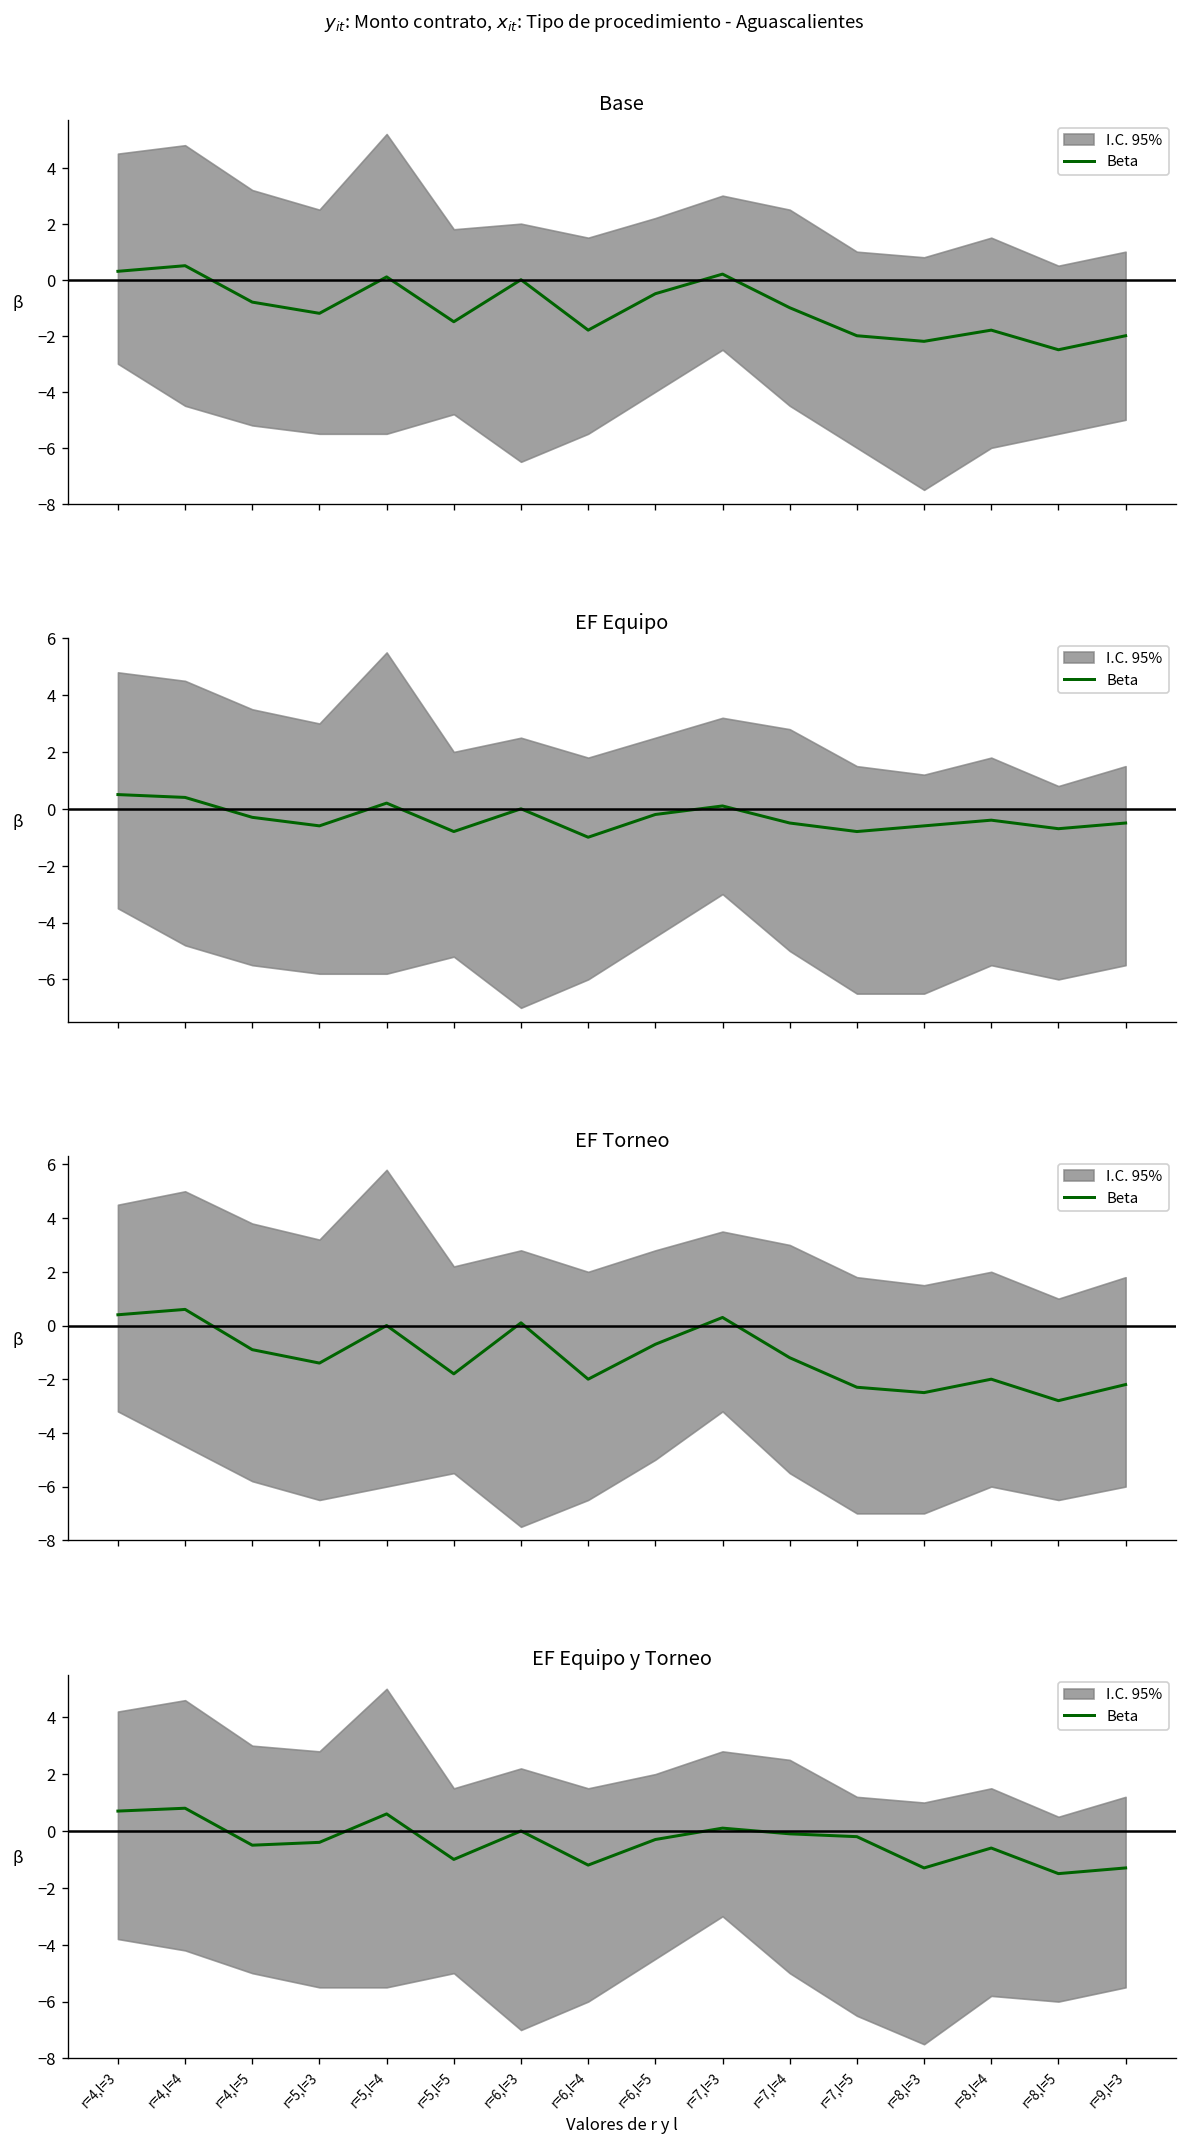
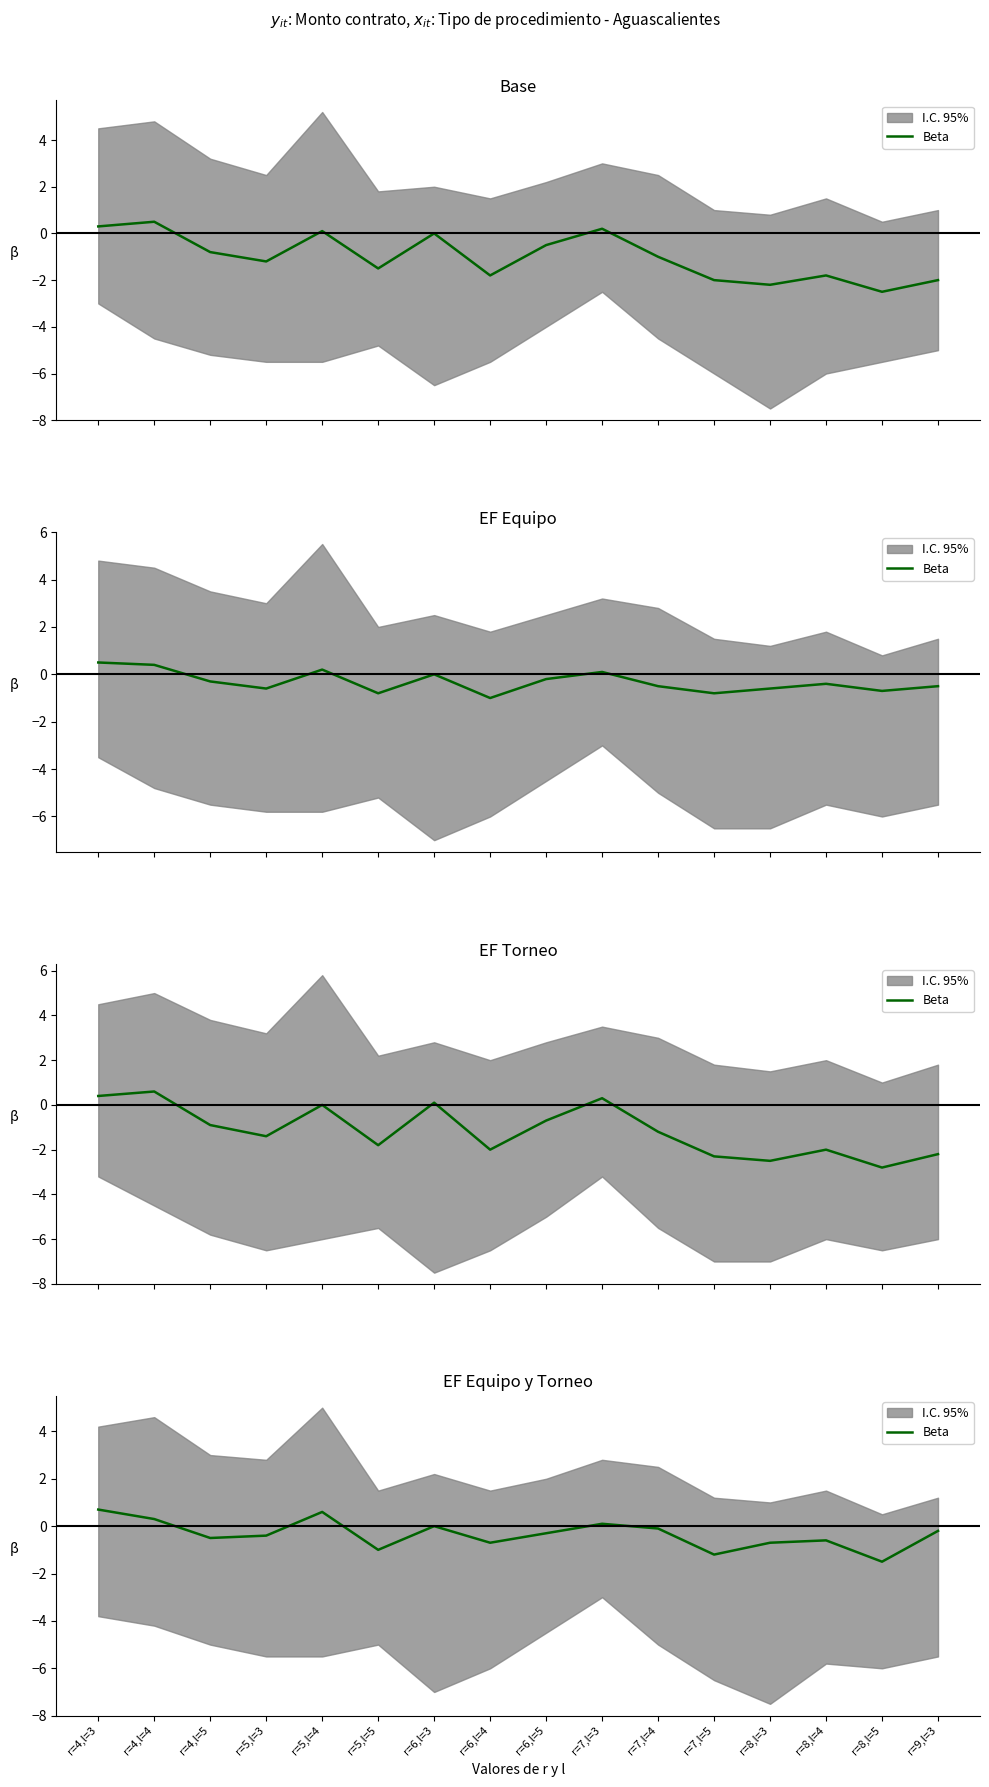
EF Equipo y Torneo, Beta, r=4,l=4: 0.8 -> 0.3
EF Equipo y Torneo, Beta, r=6,l=4: -1.2 -> -0.7
EF Equipo y Torneo, Beta, r=7,l=5: -0.2 -> -1.2
EF Equipo y Torneo, Beta, r=8,l=3: -1.3 -> -0.7
EF Equipo y Torneo, Beta, r=9,l=3: -1.3 -> -0.2
